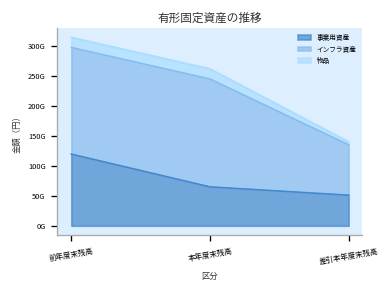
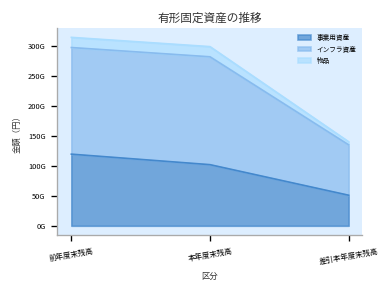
事業用資産, 本年度末残高: 60000000000 -> 100000000000
